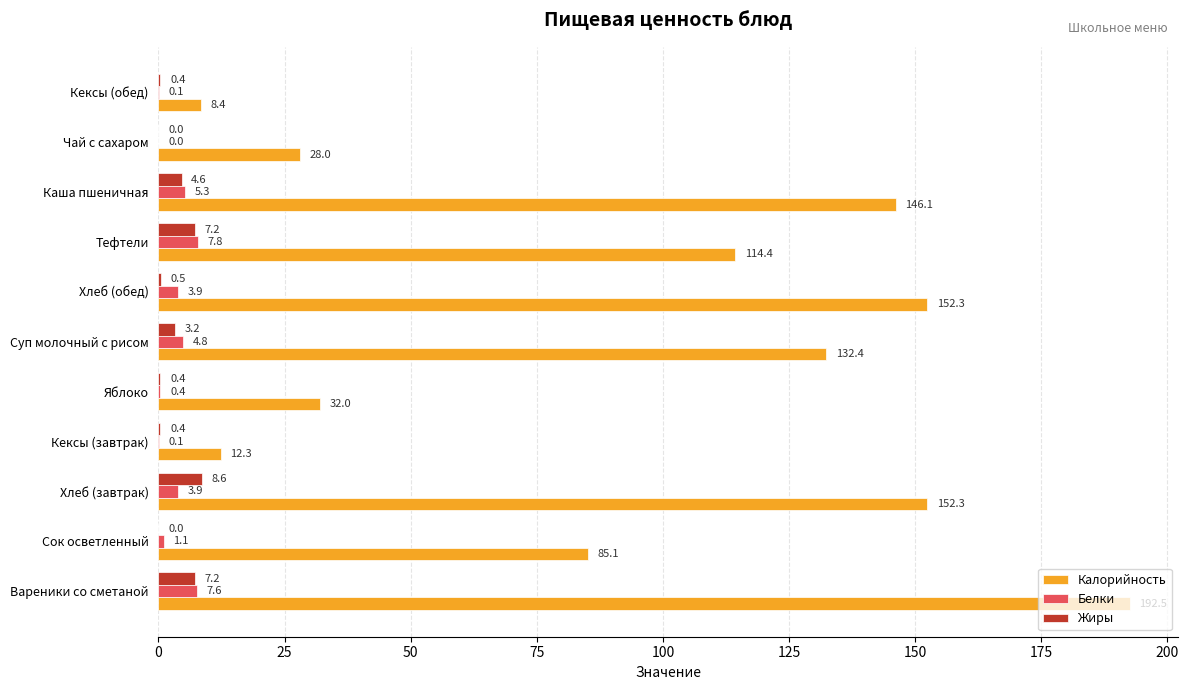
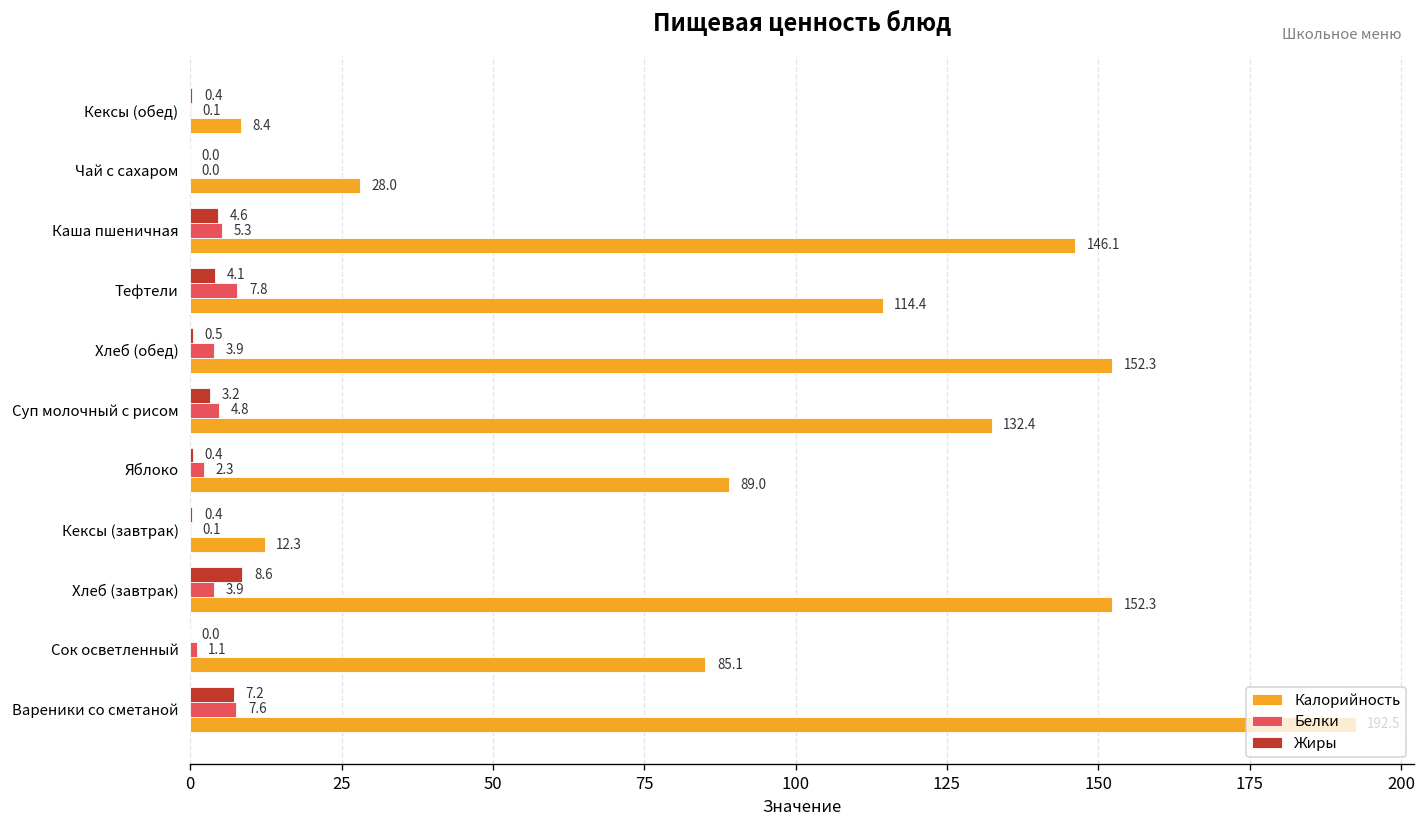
Жиры, Тефтели: 7.2 -> 4.1
Белки, Яблоко: 0.4 -> 2.3
Калорийность, Яблоко: 32.0 -> 89.0
